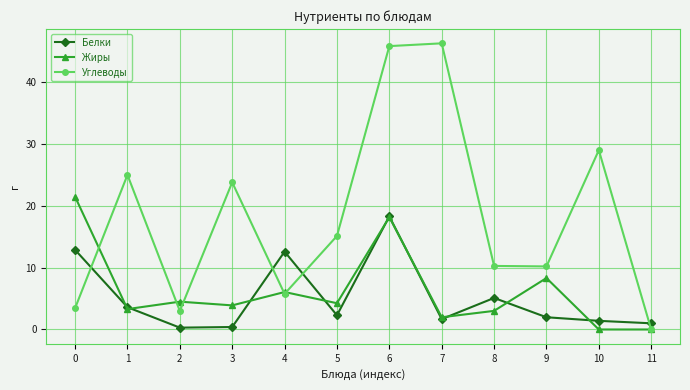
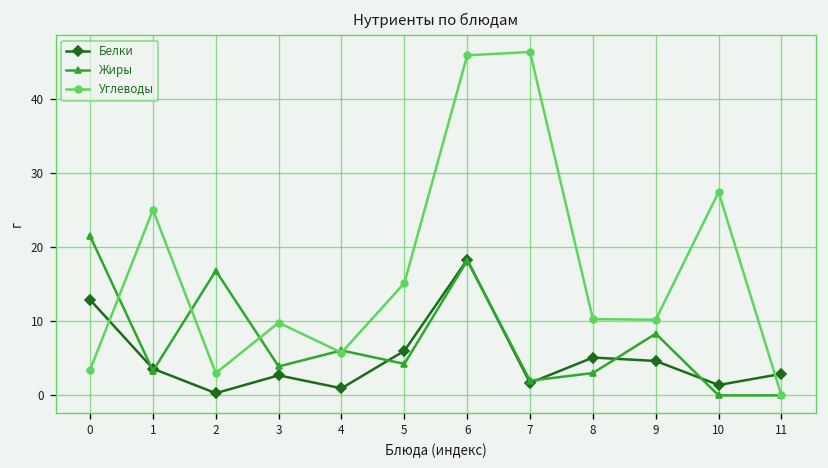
Жиры, 2: 5 -> 17
Белки, 3: 0 -> 3
Углеводы, 3: 24 -> 10
Белки, 4: 13 -> 1
Белки, 5: 2 -> 6
Белки, 9: 2 -> 5
Углеводы, 10: 29 -> 27
Белки, 11: 1 -> 3
